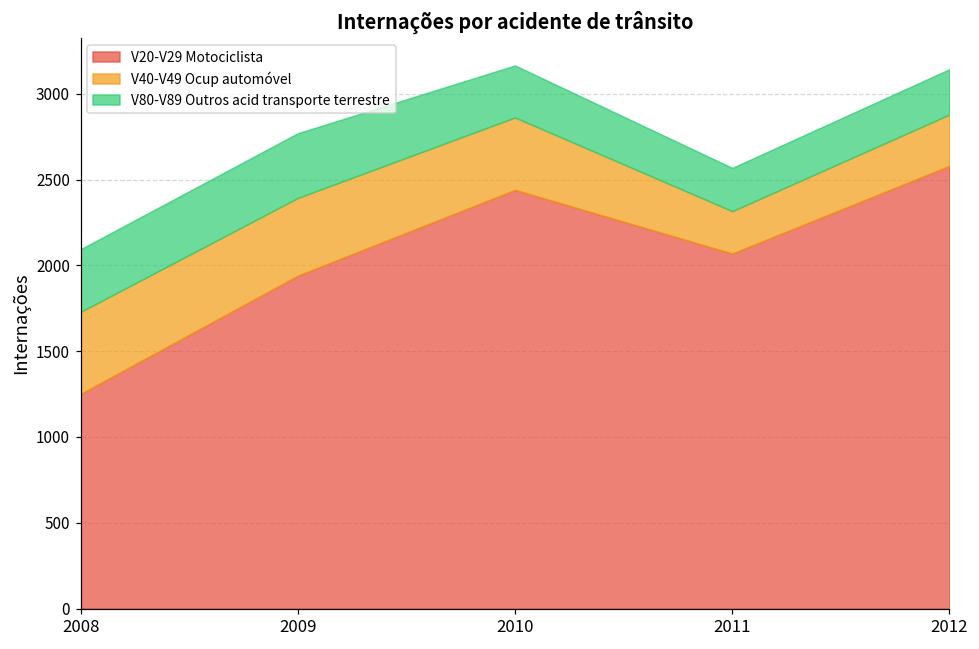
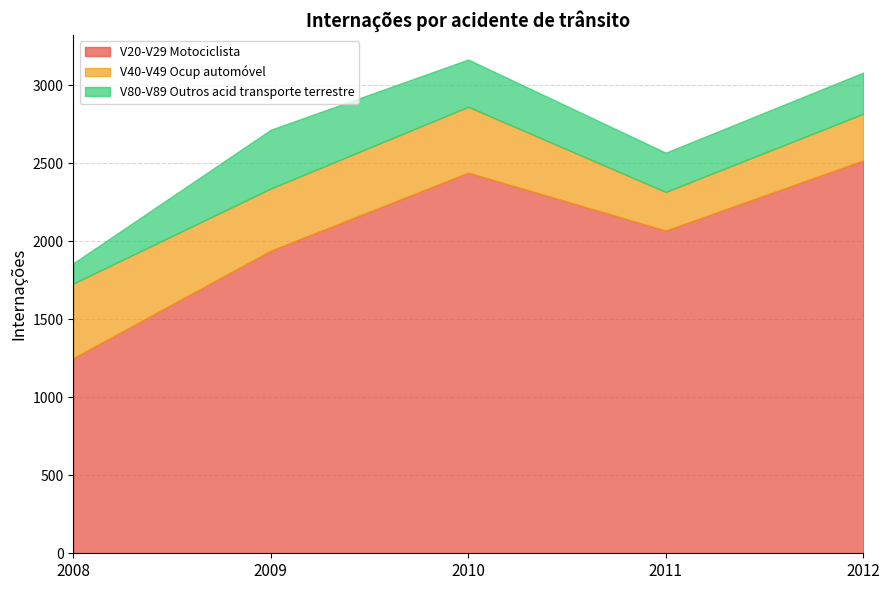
V80-V89 Outros acid transporte terrestre, 2008: 370 -> 130
V40-V49 Ocup automóvel, 2009: 450 -> 400
V20-V29 Motociclista, 2012: 2580 -> 2520
